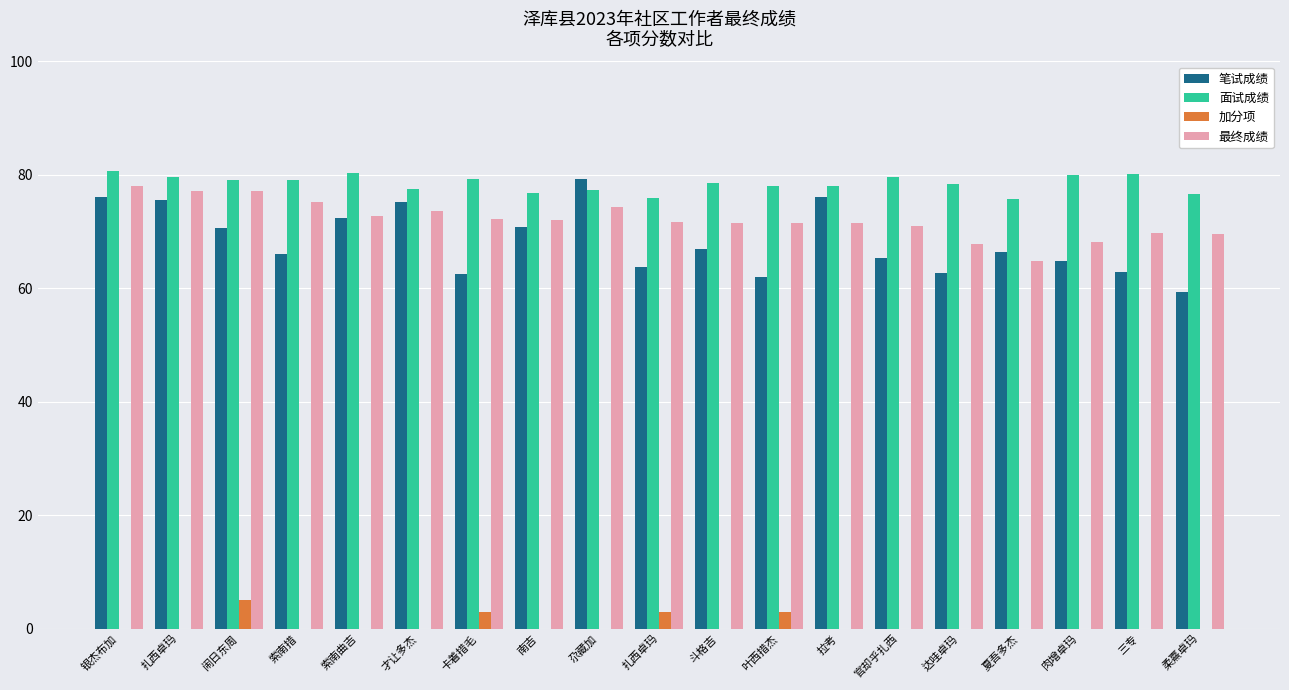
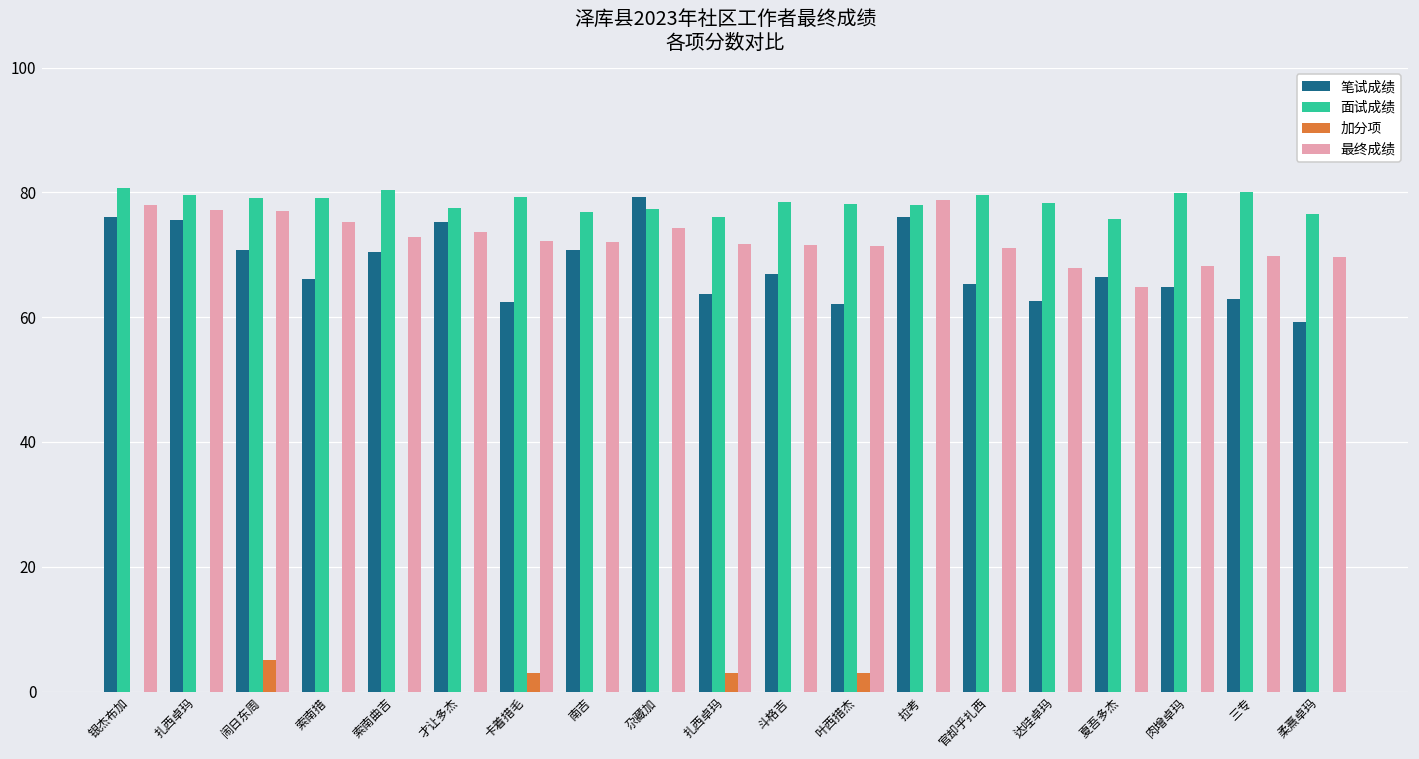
笔试成绩, 索南曲吉: 72 -> 70
最终成绩, 拉考: 71 -> 79
